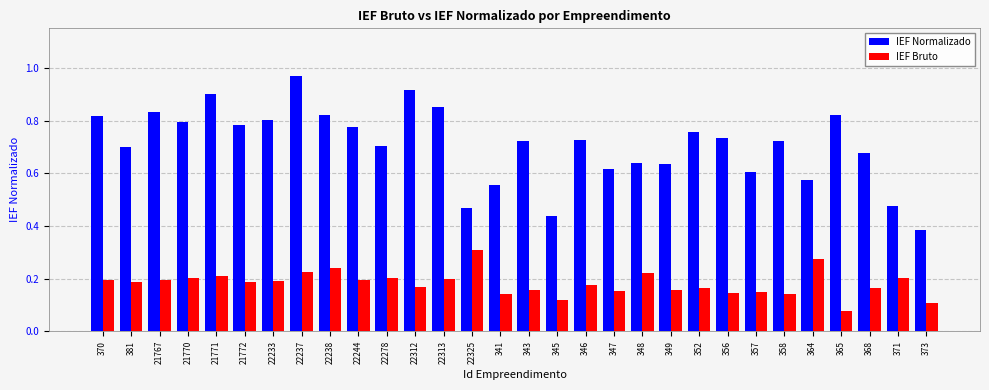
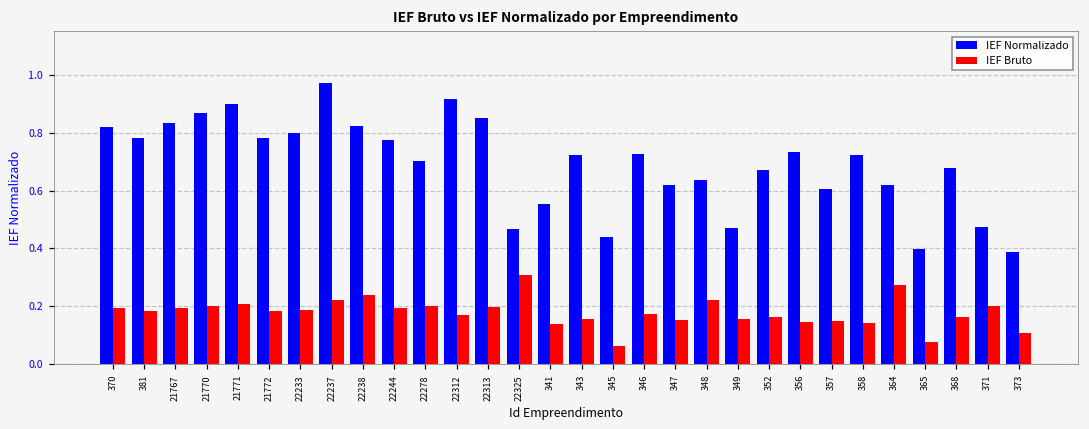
IEF Normalizado, 381: 0.70 -> 0.78
IEF Normalizado, 21770: 0.80 -> 0.87
IEF Bruto, 345: 0.12 -> 0.06
IEF Normalizado, 349: 0.63 -> 0.47
IEF Normalizado, 352: 0.76 -> 0.67
IEF Normalizado, 364: 0.57 -> 0.62
IEF Normalizado, 365: 0.82 -> 0.40
